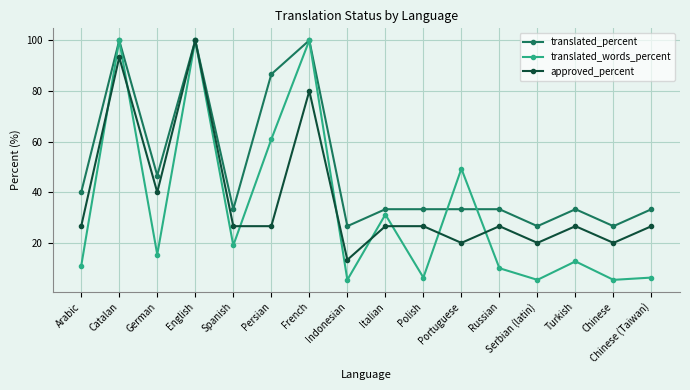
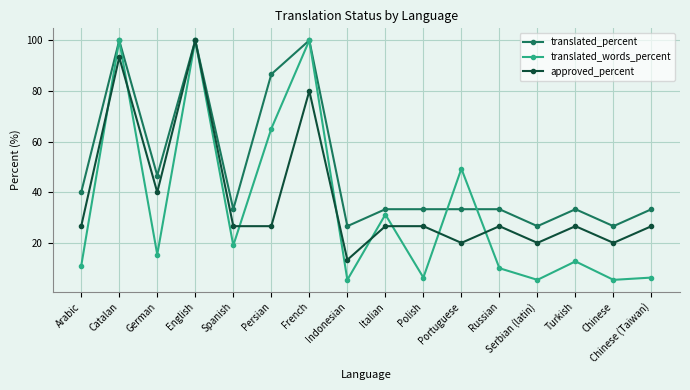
translated_words_percent, Persian: 61 -> 65
